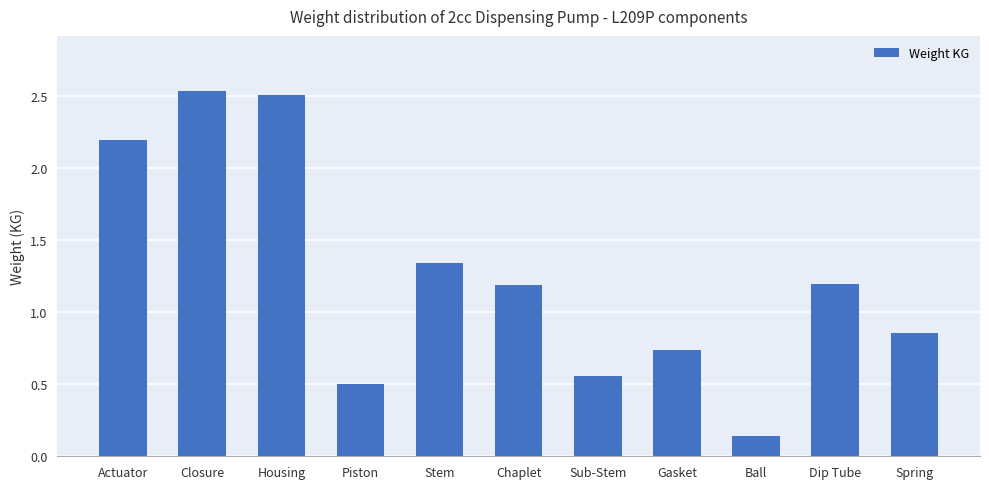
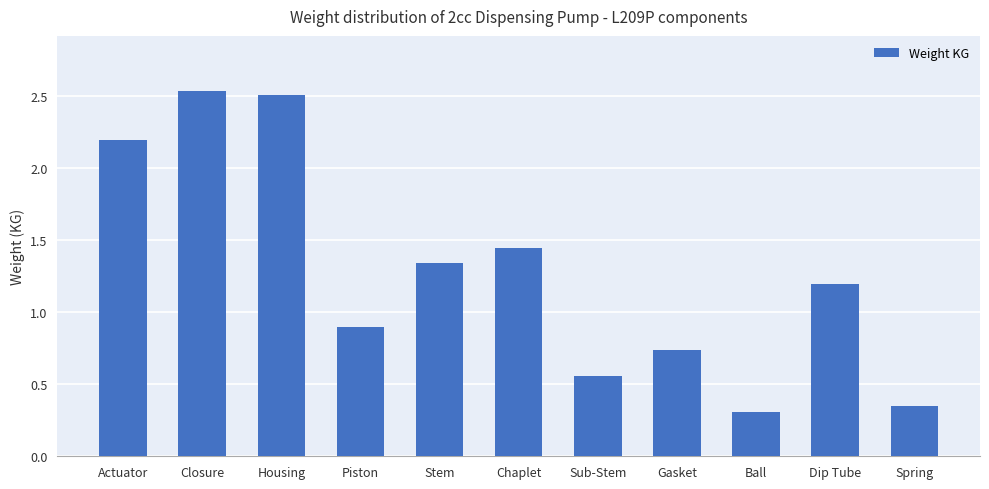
Piston: 0.5 -> 0.9
Chaplet: 1.19 -> 1.45
Ball: 0.14 -> 0.31
Spring: 0.86 -> 0.35
